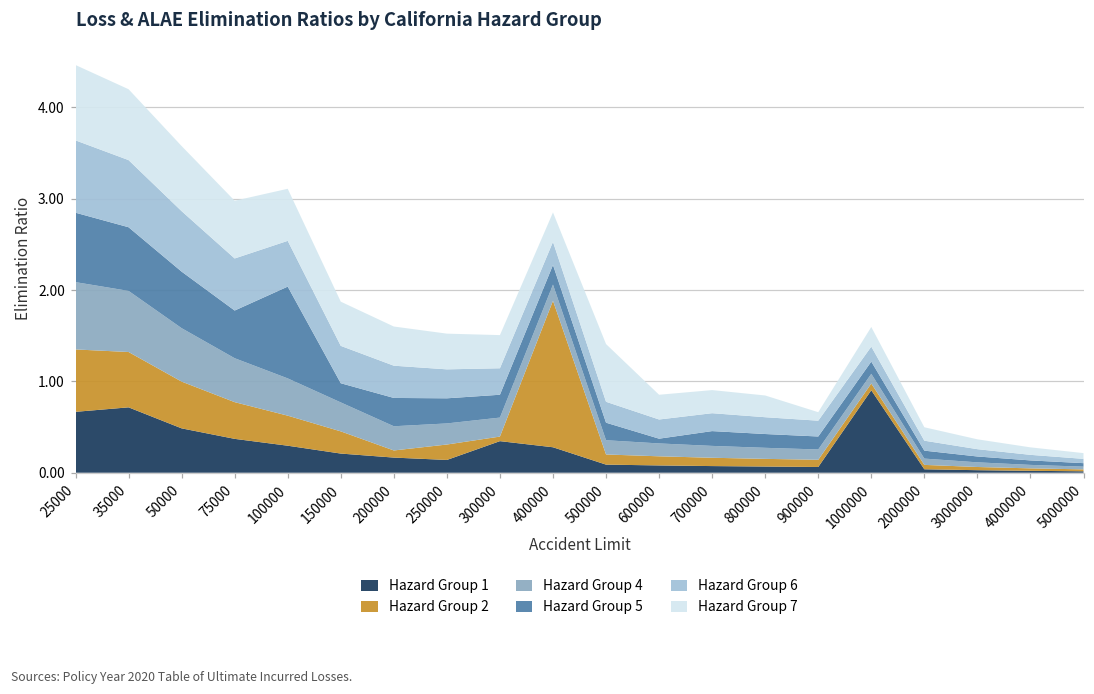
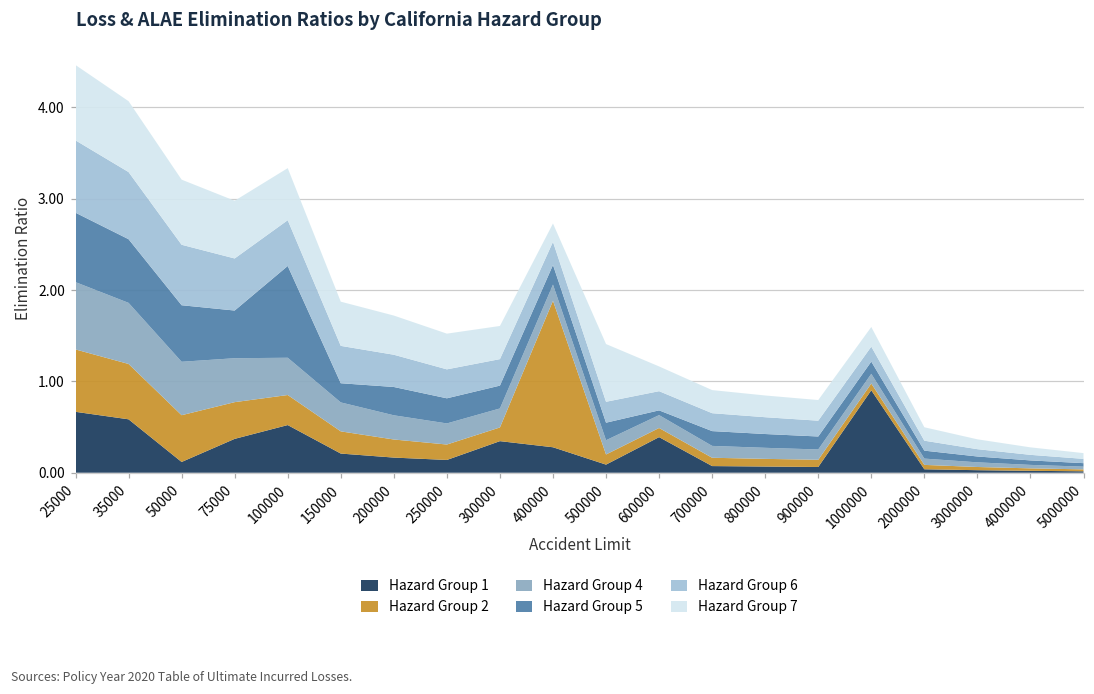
Hazard Group 1, 35000: 0.7 -> 0.6
Hazard Group 1, 50000: 0.5 -> 0.1
Hazard Group 1, 100000: 0.3 -> 0.5
Hazard Group 2, 200000: 0.1 -> 0.2
Hazard Group 2, 300000: 0.0 -> 0.2
Hazard Group 7, 400000: 0.3 -> 0.2
Hazard Group 1, 600000: 0.1 -> 0.4
Hazard Group 7, 900000: 0.1 -> 0.2
